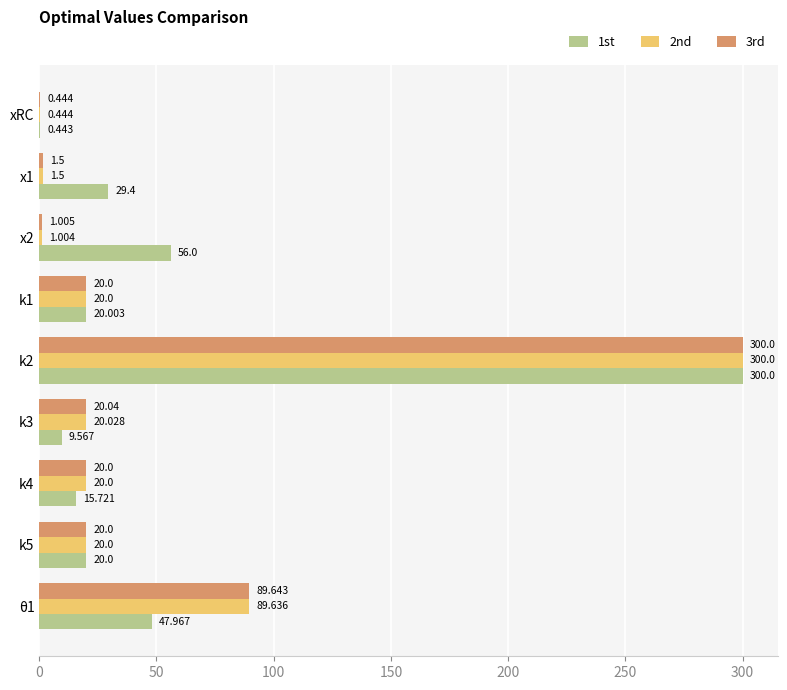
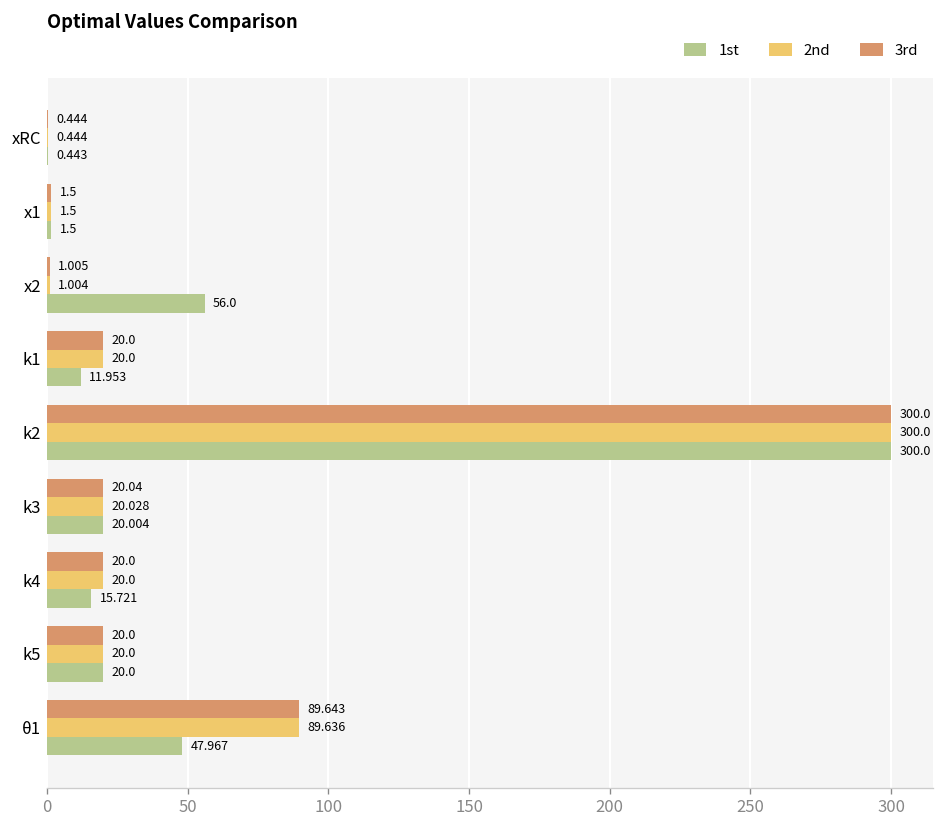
1st, x1: 29.4 -> 1.5
1st, k1: 20.003 -> 11.953
1st, k3: 9.567 -> 20.004
